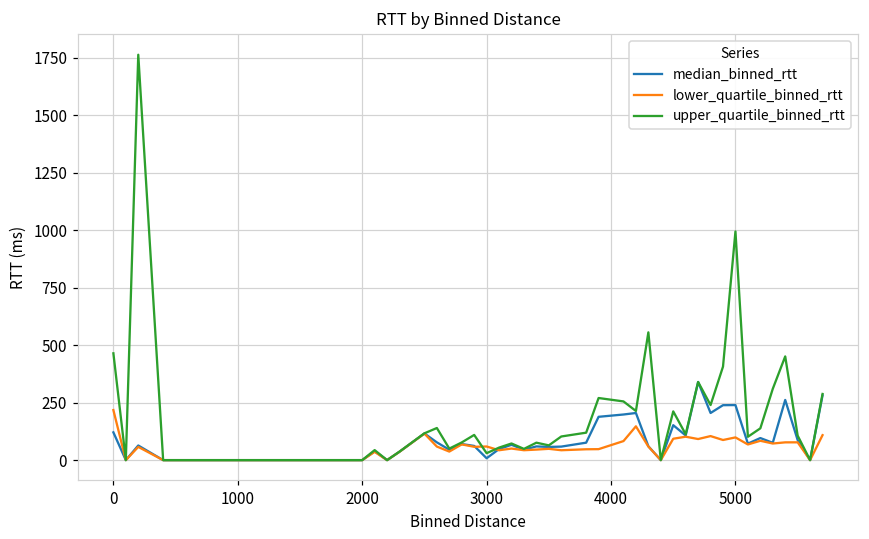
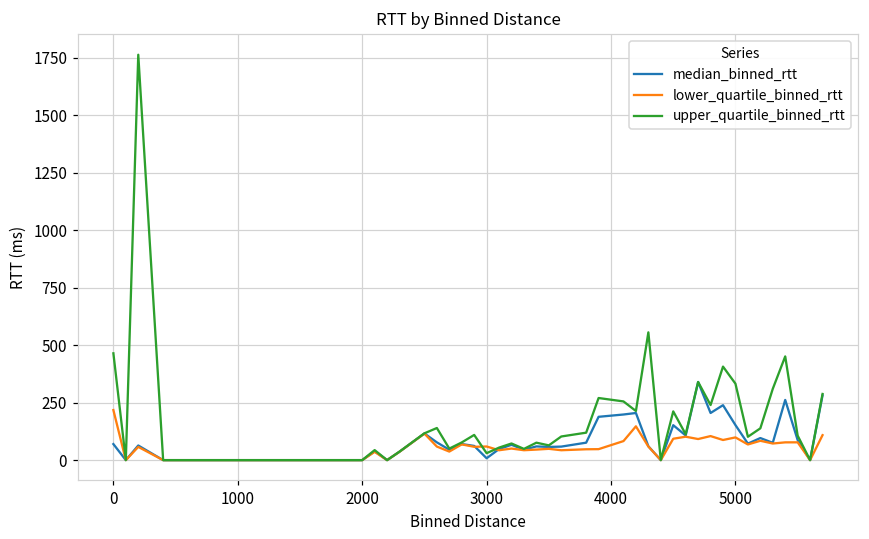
median_binned_rtt, 0: 120 -> 70
median_binned_rtt, 5000: 240 -> 150
upper_quartile_binned_rtt, 5000: 1000 -> 330
